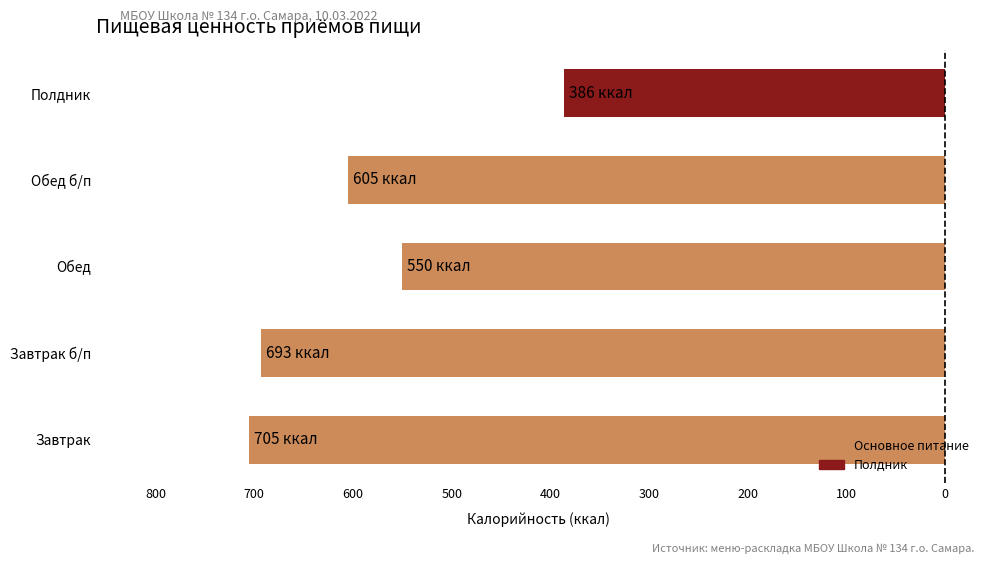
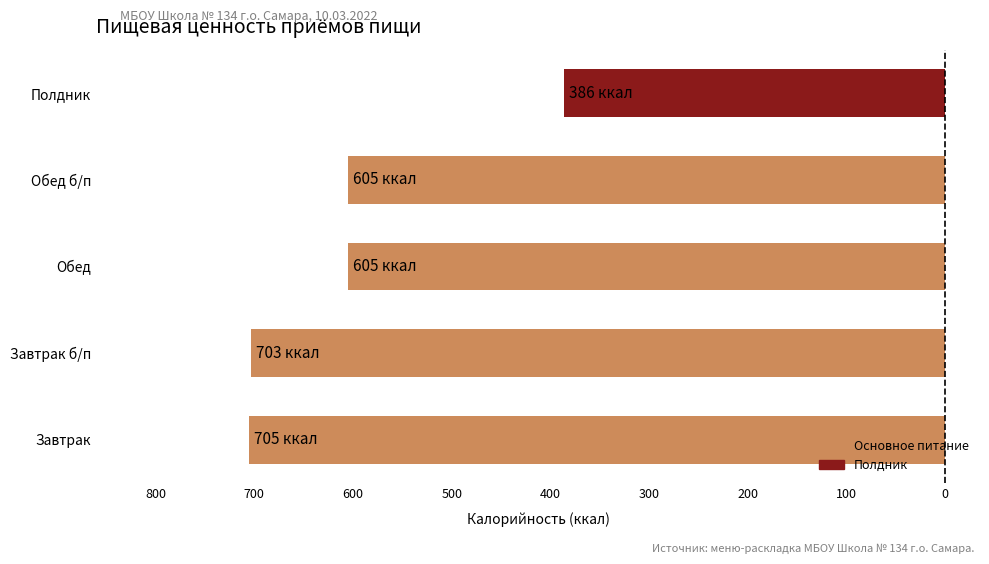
Обед: 550 -> 605
Завтрак б/п: 693 -> 703
